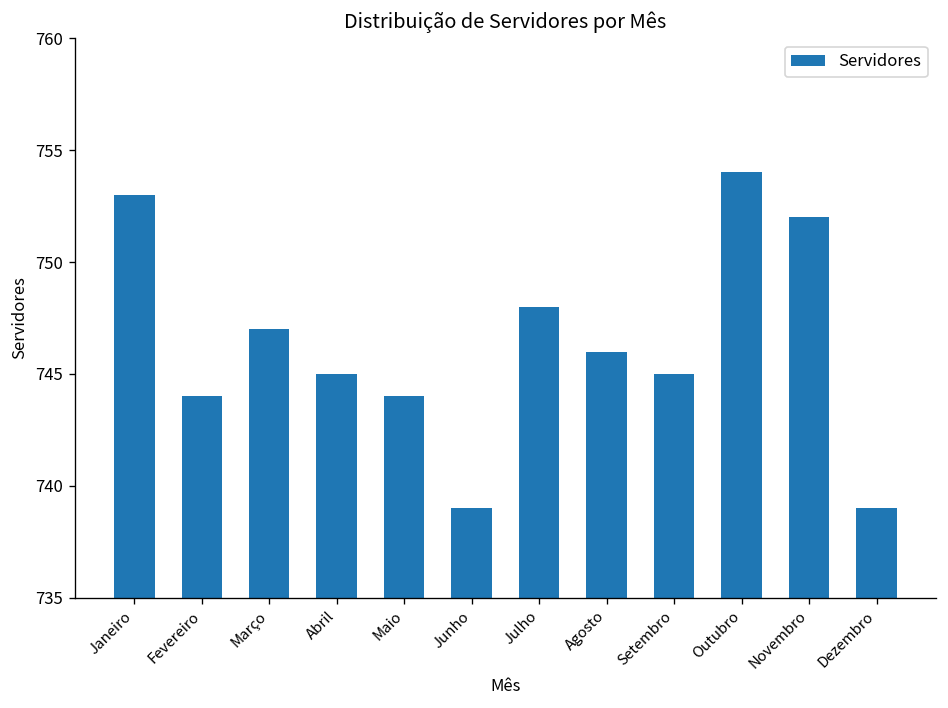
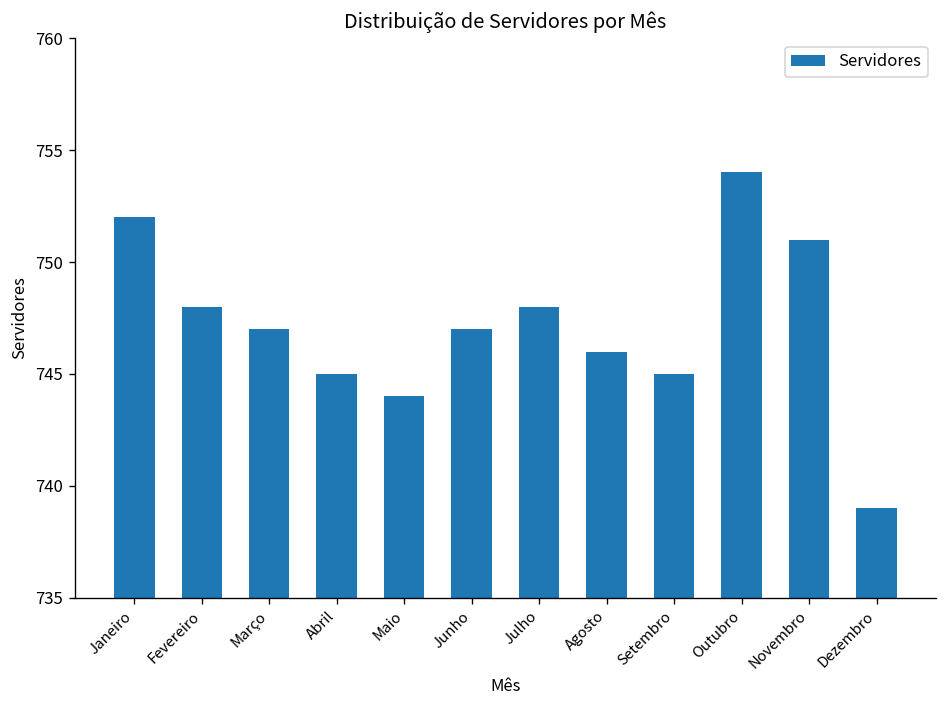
Janeiro: 753 -> 752
Fevereiro: 744 -> 748
Junho: 739 -> 747
Novembro: 752 -> 751
